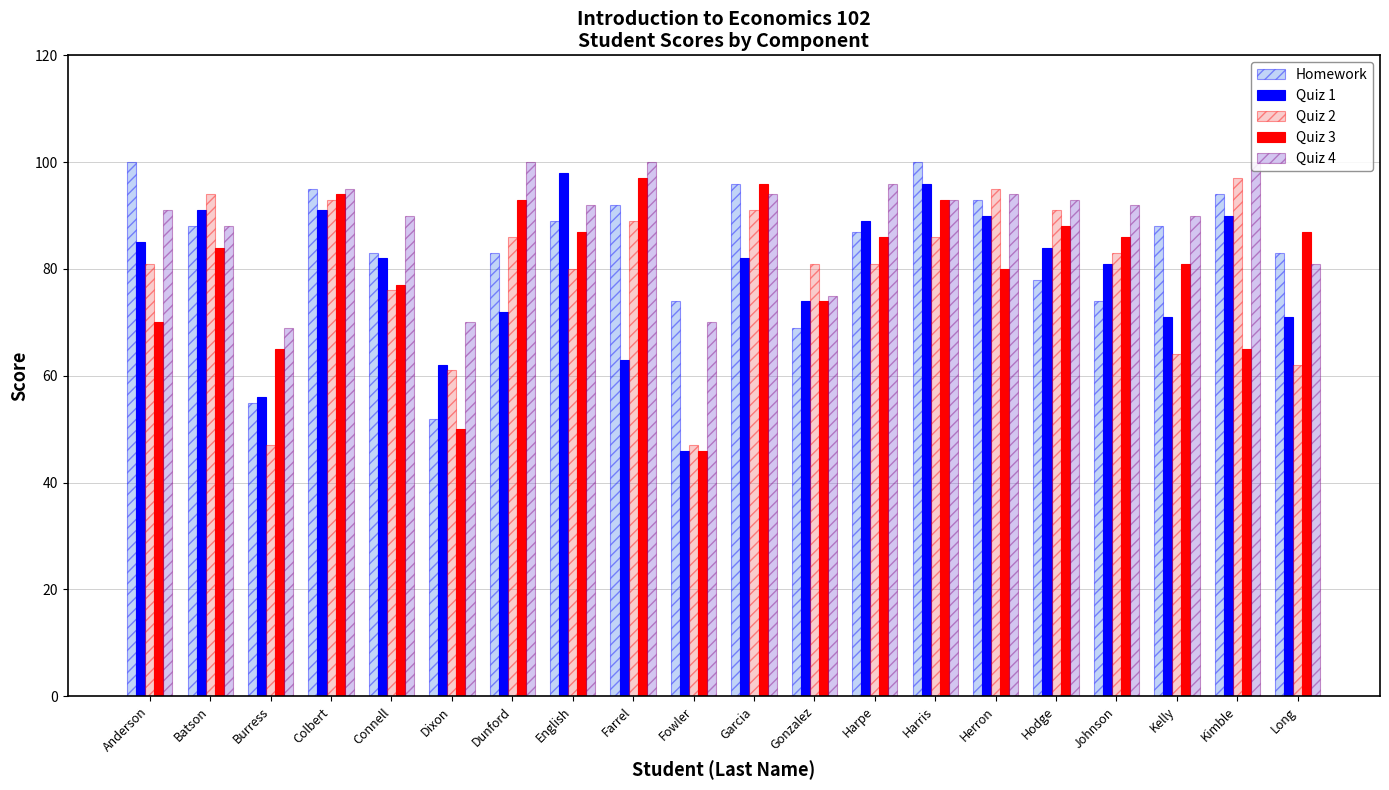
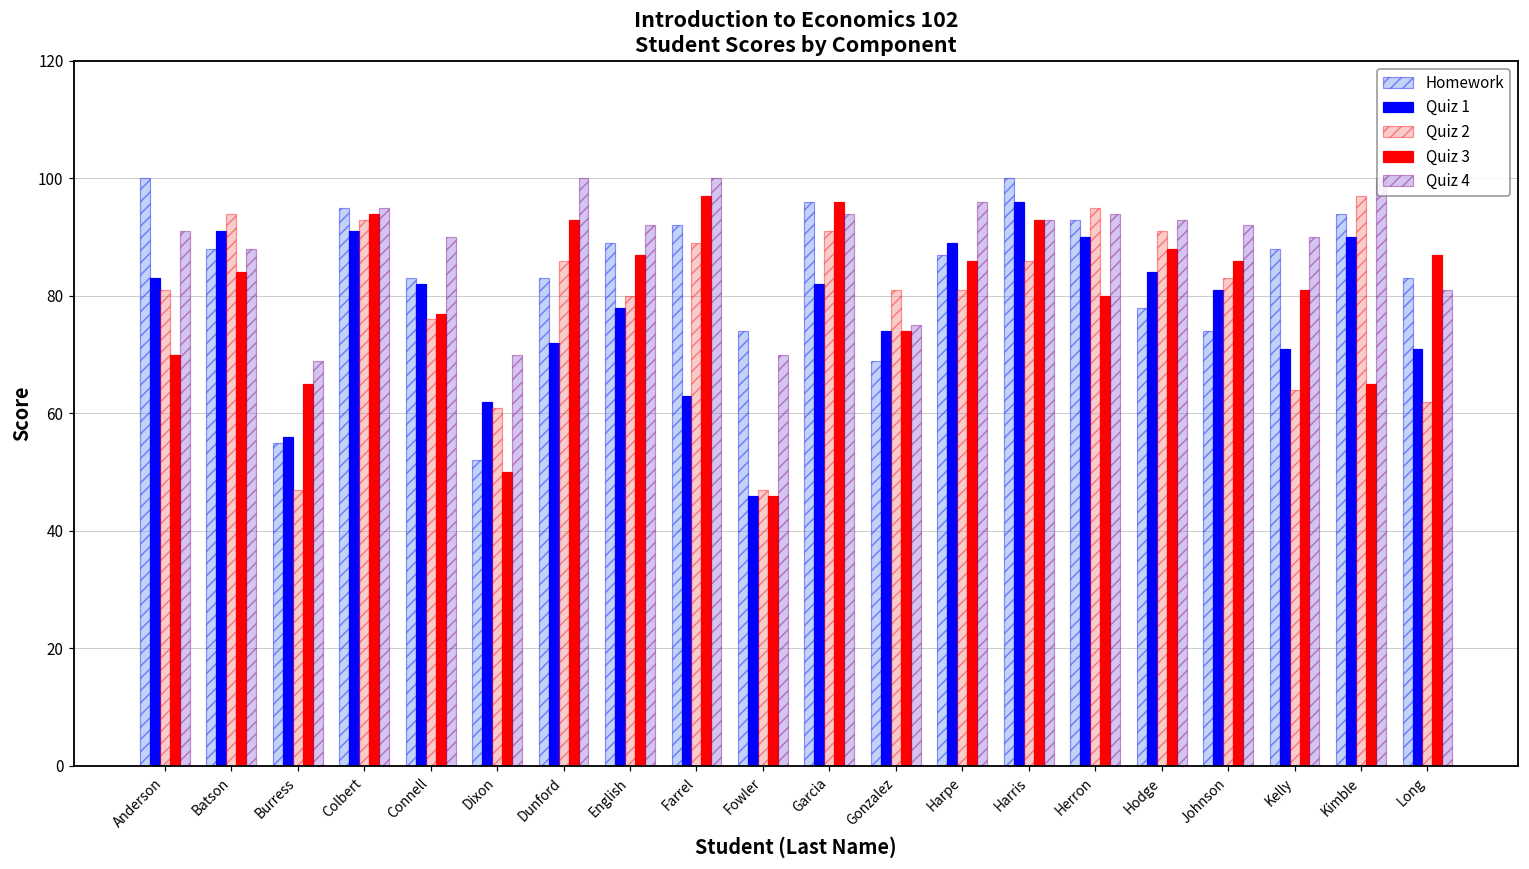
Quiz 1, Anderson: 85 -> 83
Quiz 1, English: 98 -> 78
